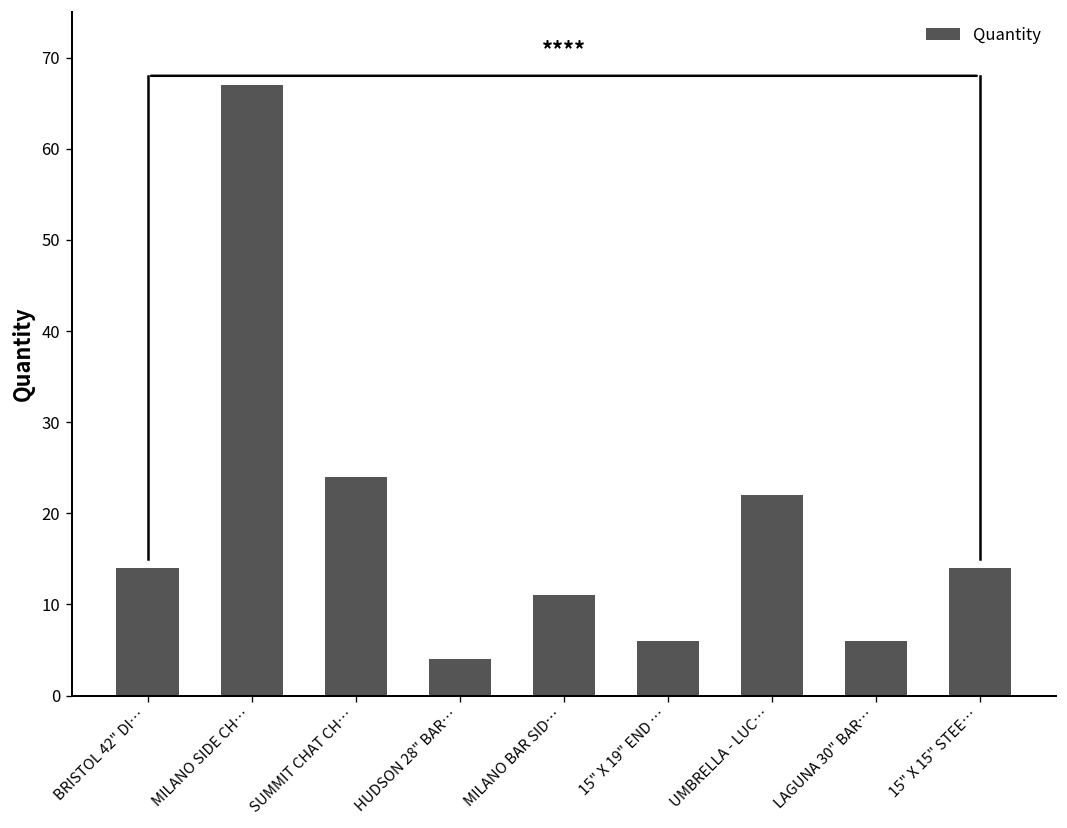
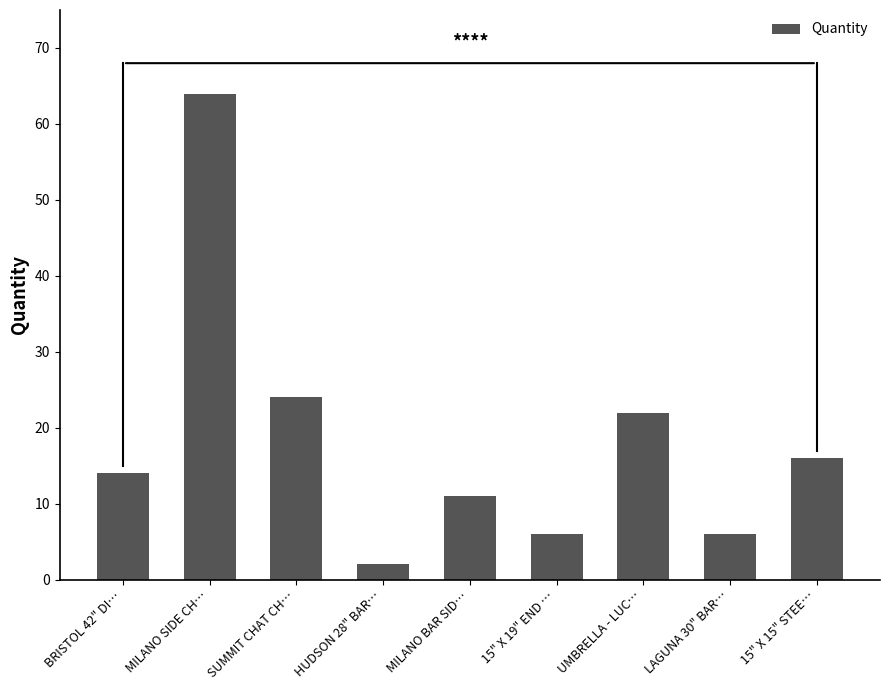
Quantity, MILANO SIDE CH…: 67 -> 64
Quantity, HUDSON 28" BAR…: 4 -> 2
Quantity, 15" X 15" STEE…: 14 -> 16
